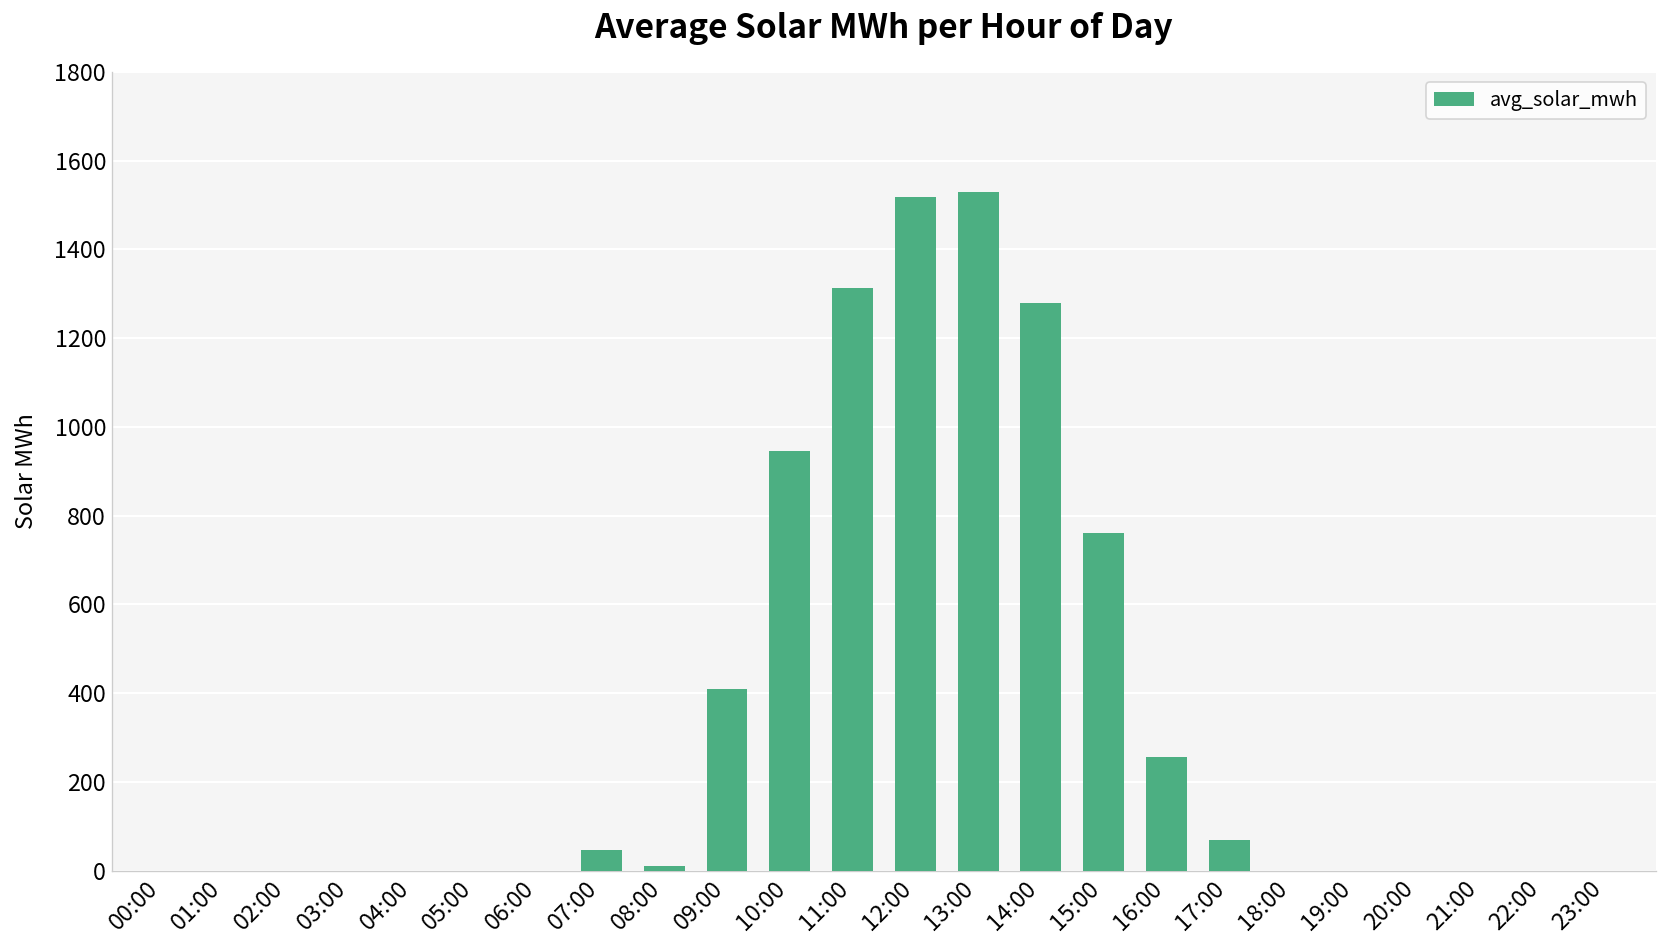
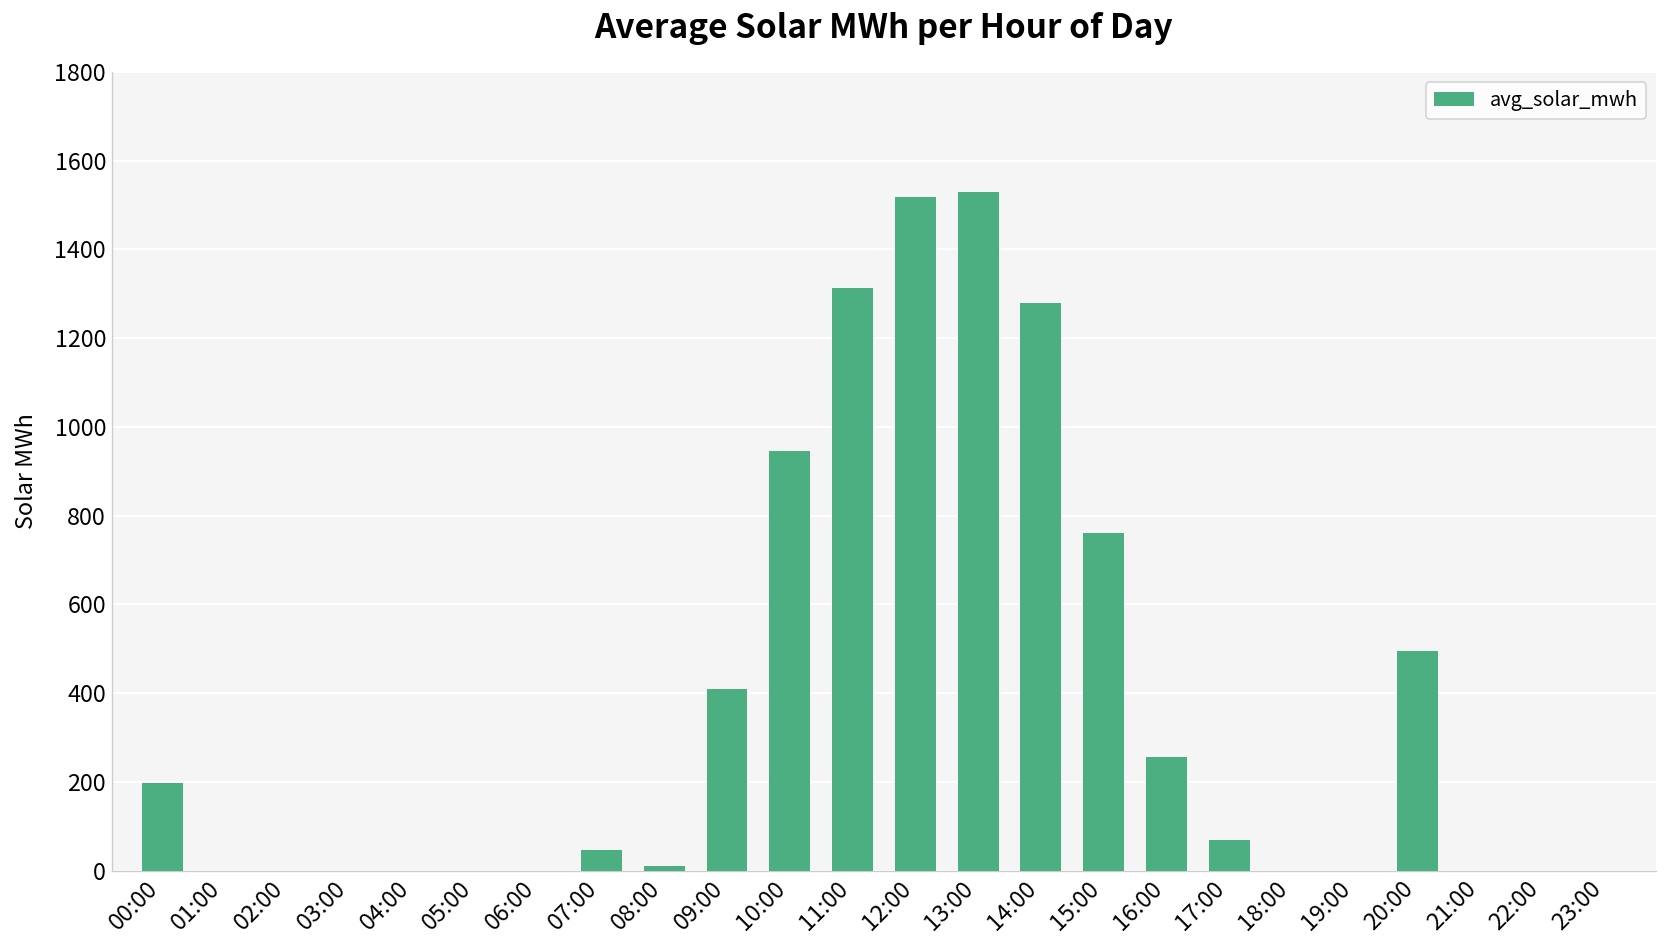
00:00: 0 -> 200
20:00: 0 -> 500
